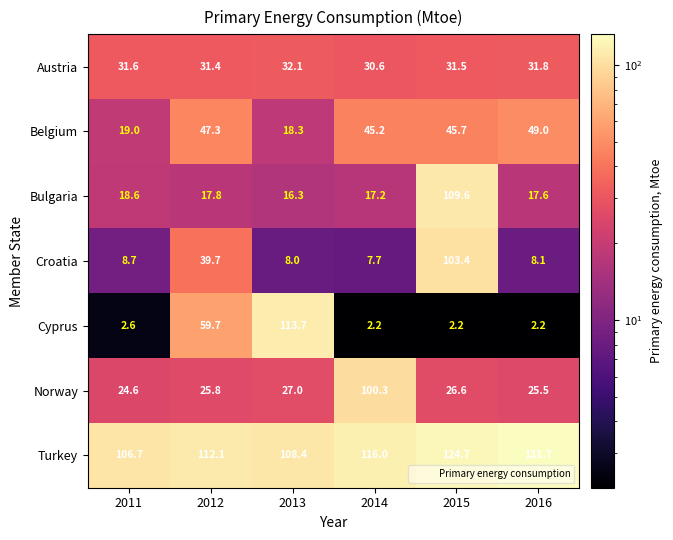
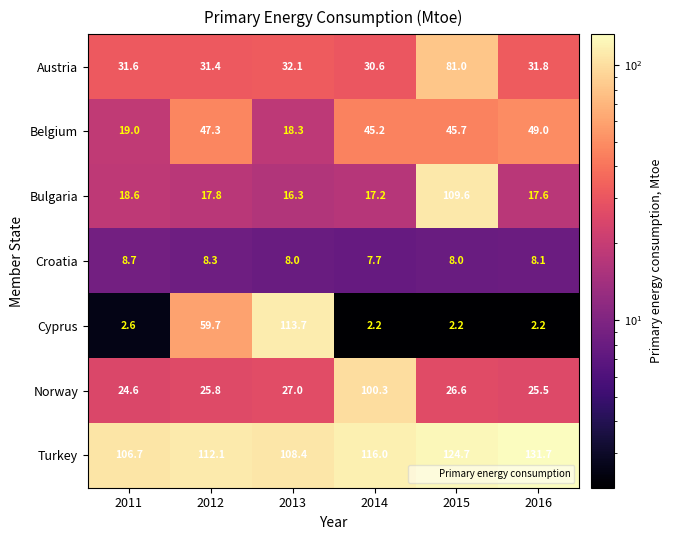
Austria, 2015: 31.5 -> 81.0
Croatia, 2012: 39.7 -> 8.3
Croatia, 2015: 103.4 -> 8.0
